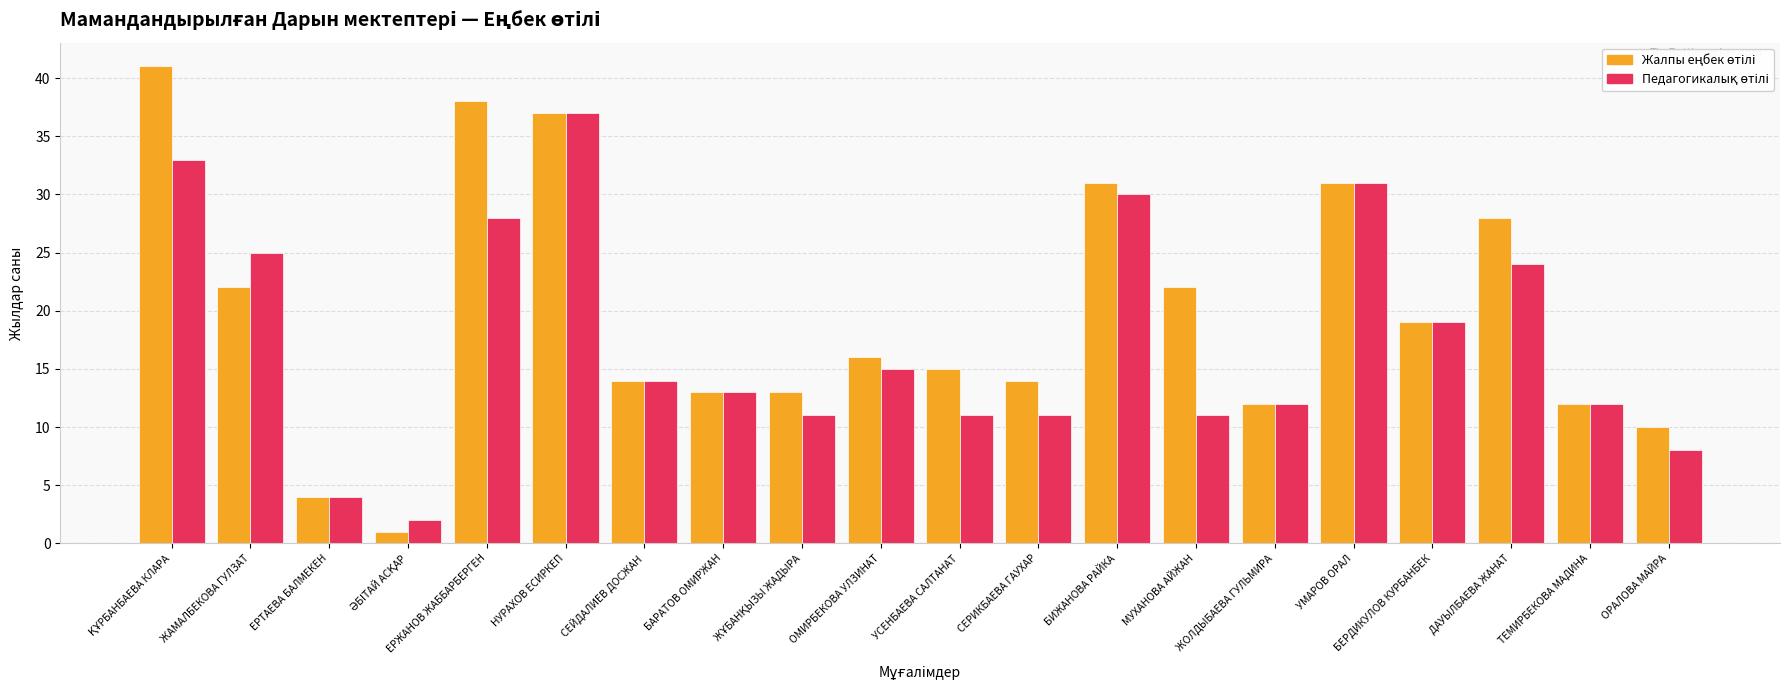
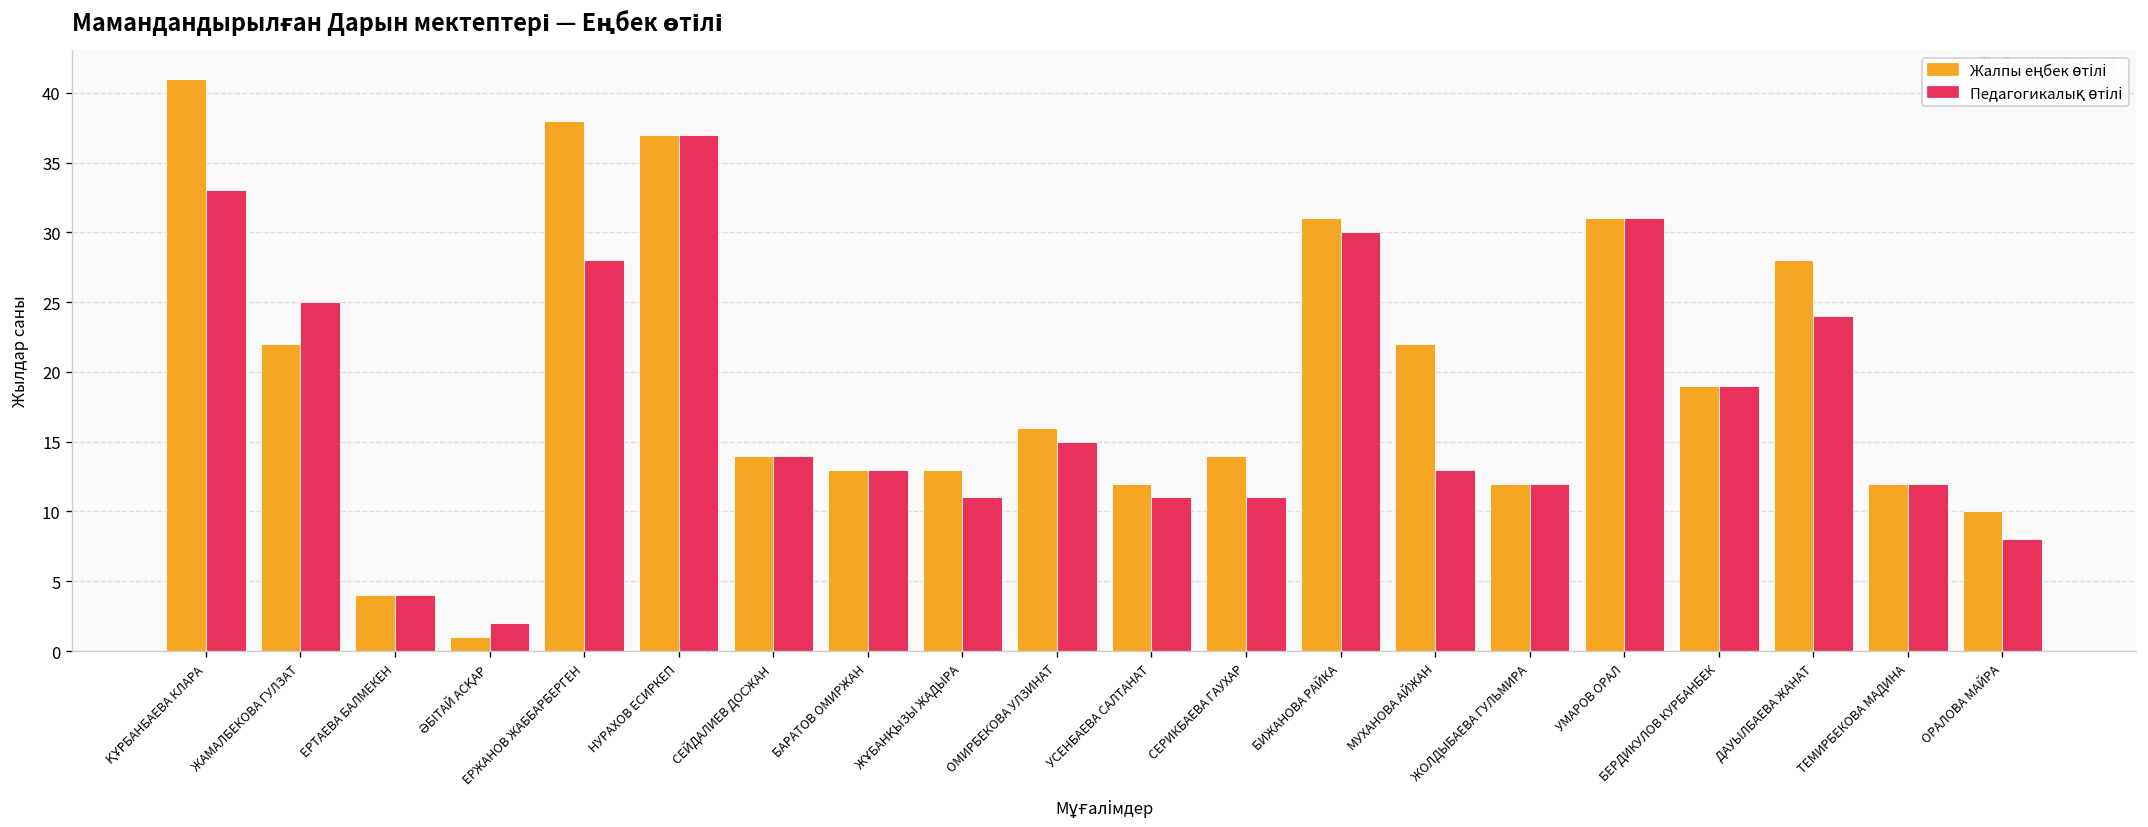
Жалпы еңбек өтілі, УСЕНБАЕВА САЛТАНАТ: 15 -> 12
Педагогикалық өтілі, МУХАНОВА АЙЖАН: 11 -> 13
